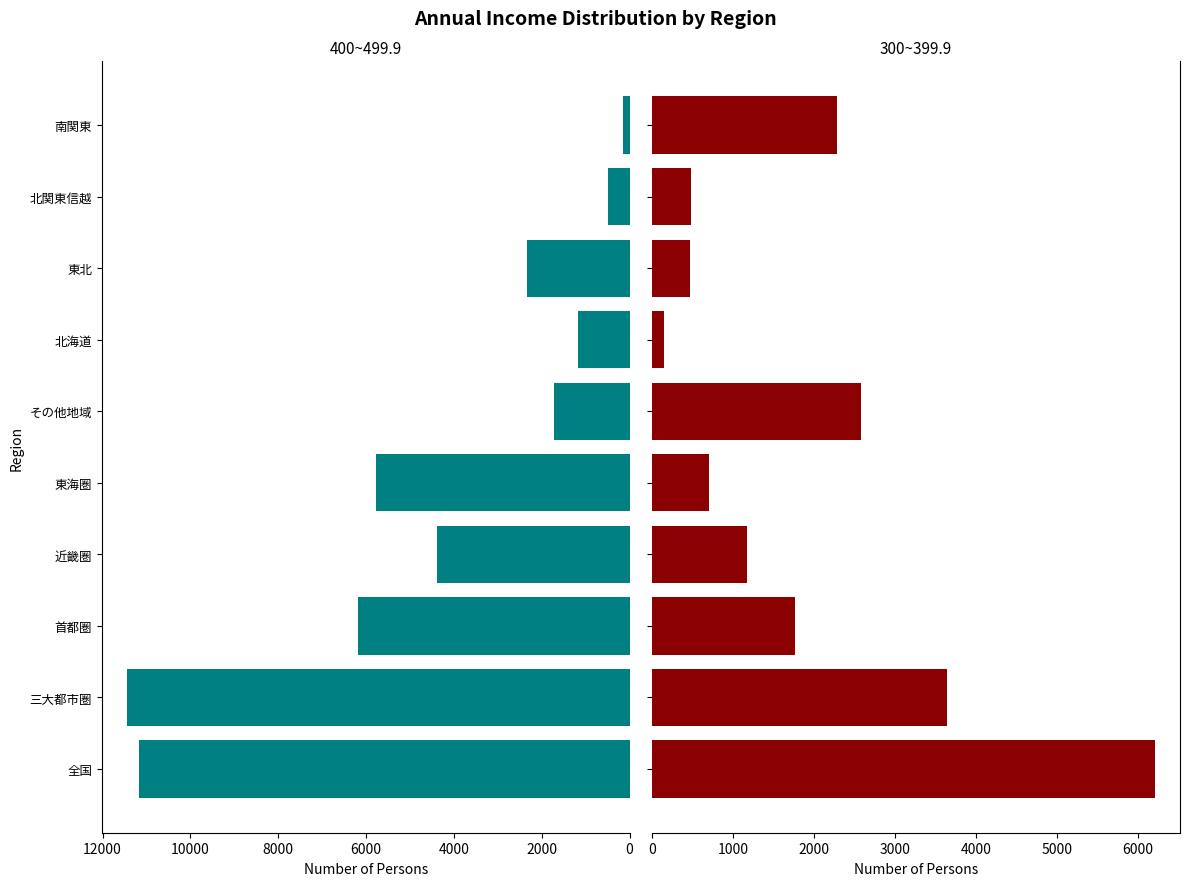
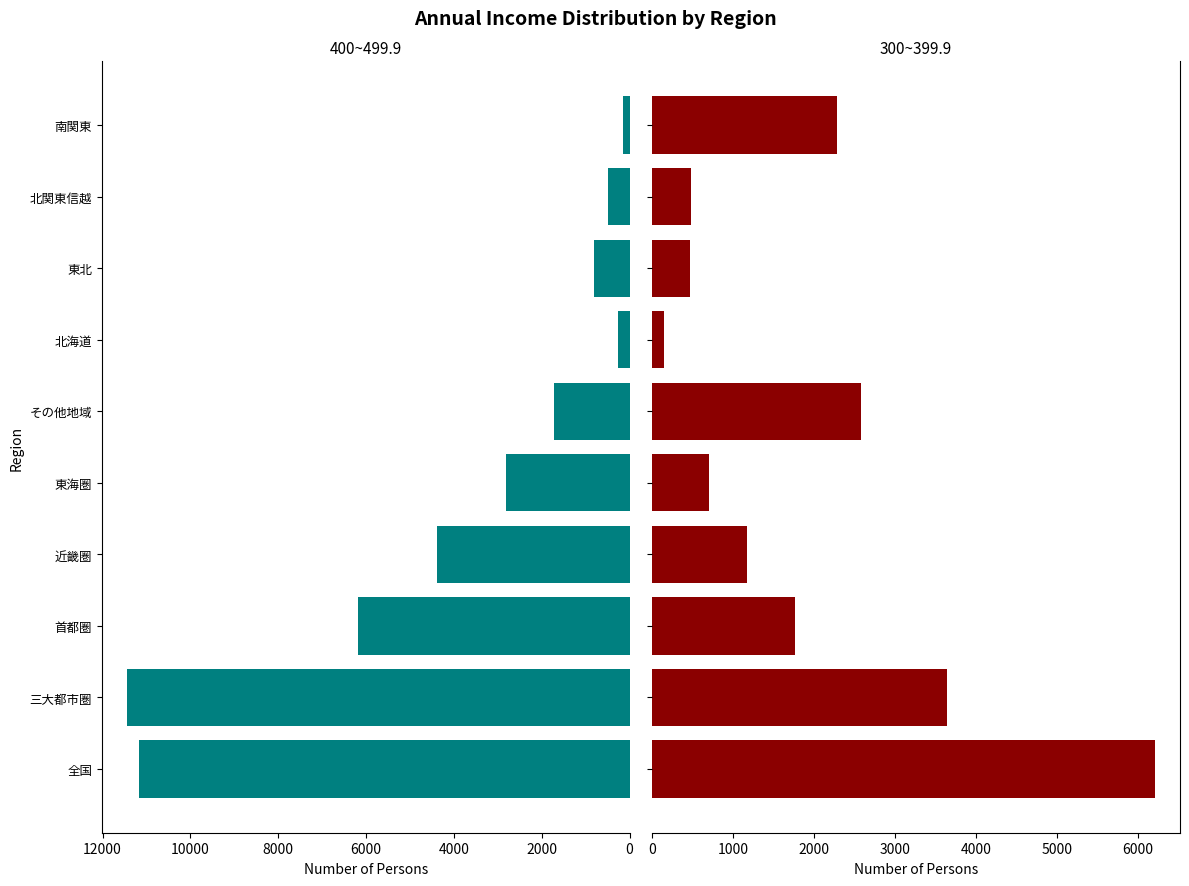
400~499.9, 東北: 2300 -> 800
400~499.9, 北海道: 1200 -> 300
400~499.9, 東海圏: 5800 -> 2800
